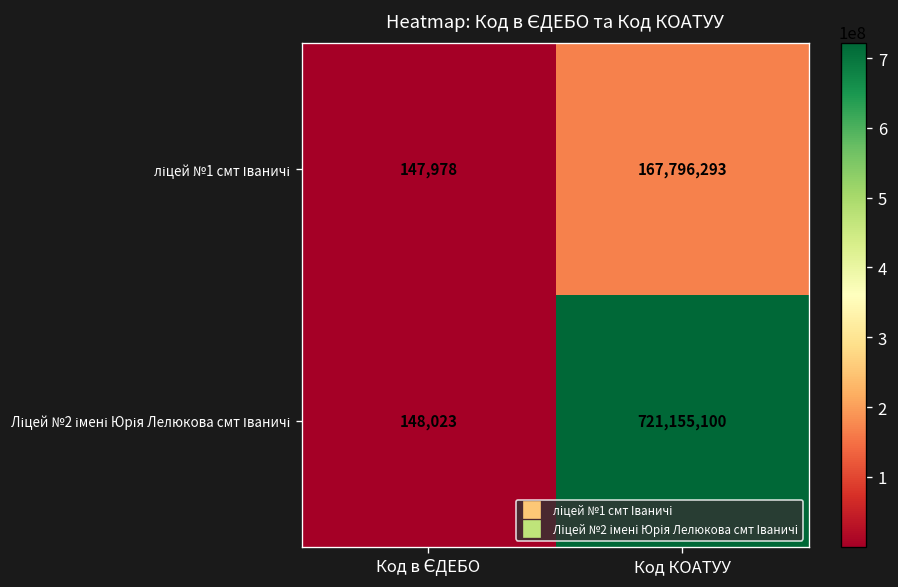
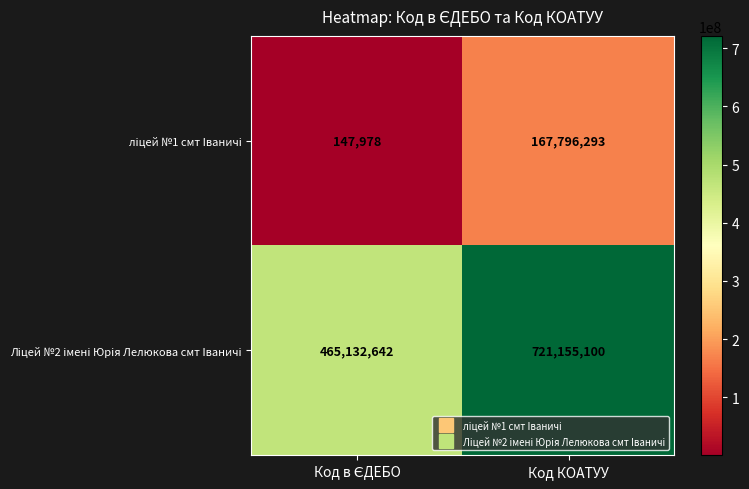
Ліцей №2 імені Юрія Лелюкова смт Іваничі, Код в ЄДЕБО: 148,023 -> 465,132,642
